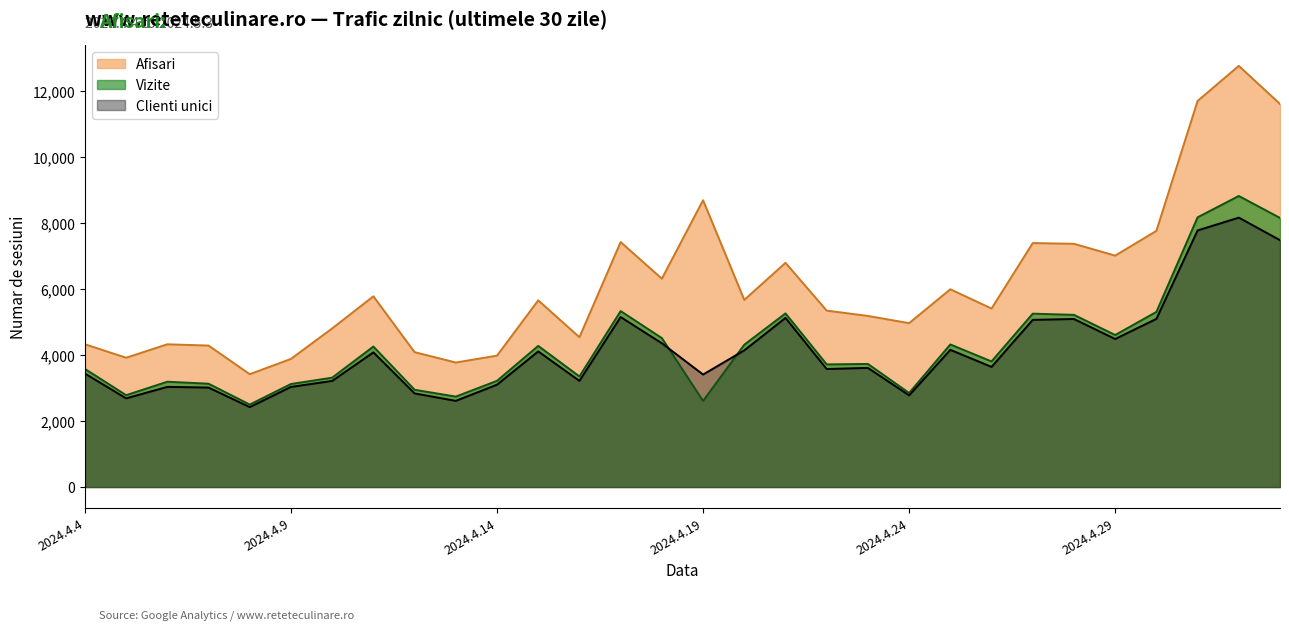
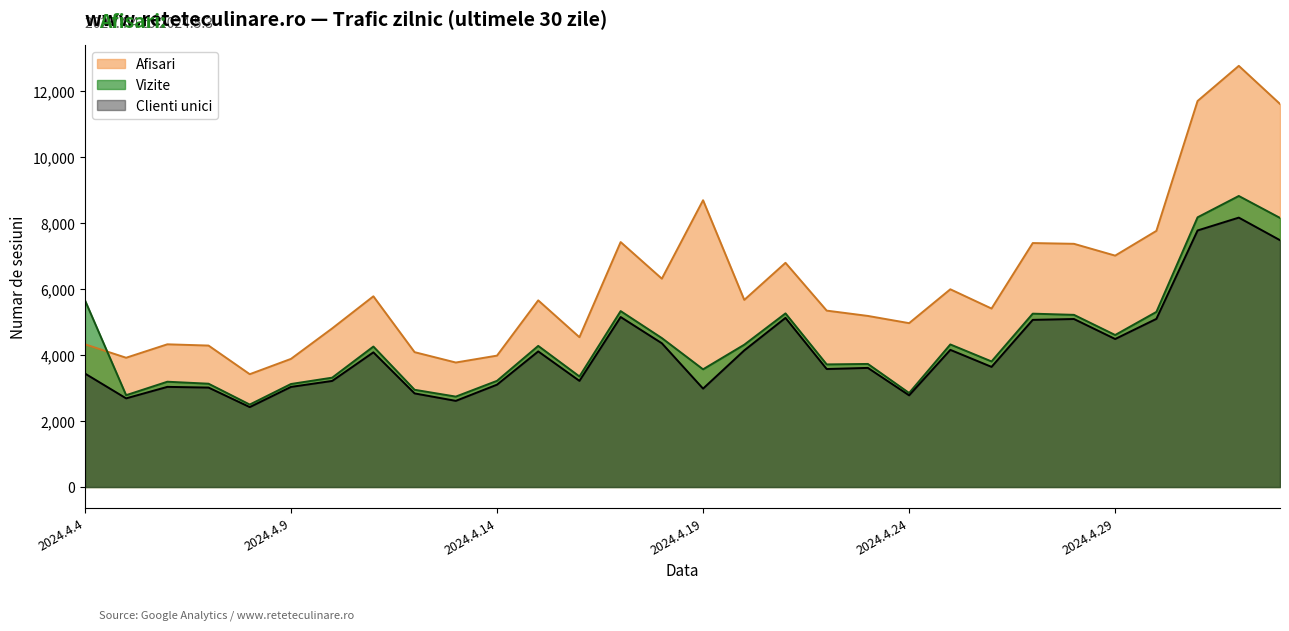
Vizite, 2024.4.4: 3,600 -> 5,700
Vizite, 2024.4.19: 2,600 -> 3,600
Clienti unici, 2024.4.19: 3,400 -> 3,000
